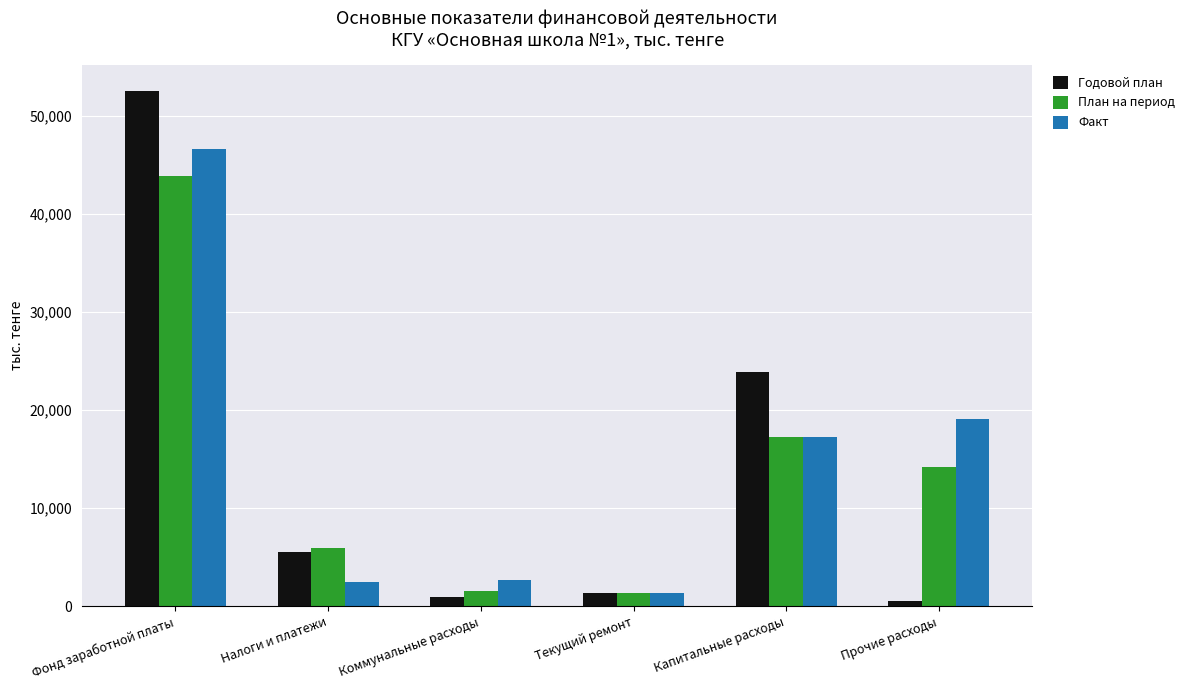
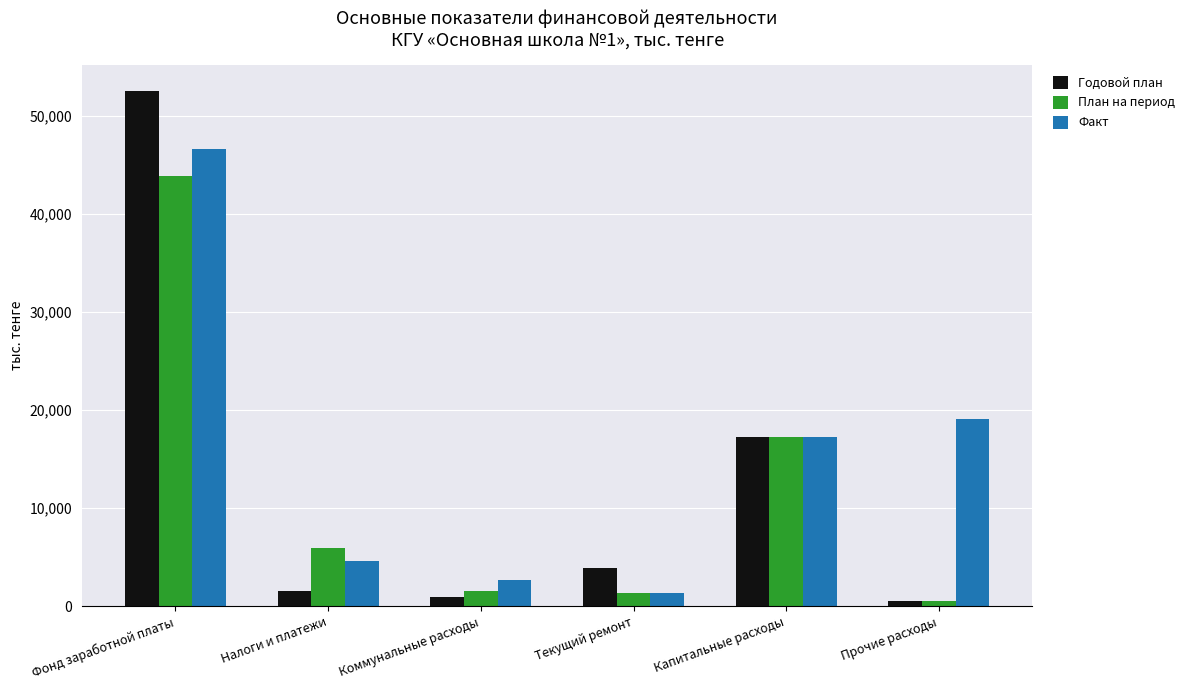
Годовой план, Налоги и платежи: 6,000 -> 2,000
Факт, Налоги и платежи: 2,000 -> 5,000
Годовой план, Текущий ремонт: 1,000 -> 4,000
Годовой план, Капитальные расходы: 24,000 -> 17,000
План на период, Прочие расходы: 14,000 -> 1,000
